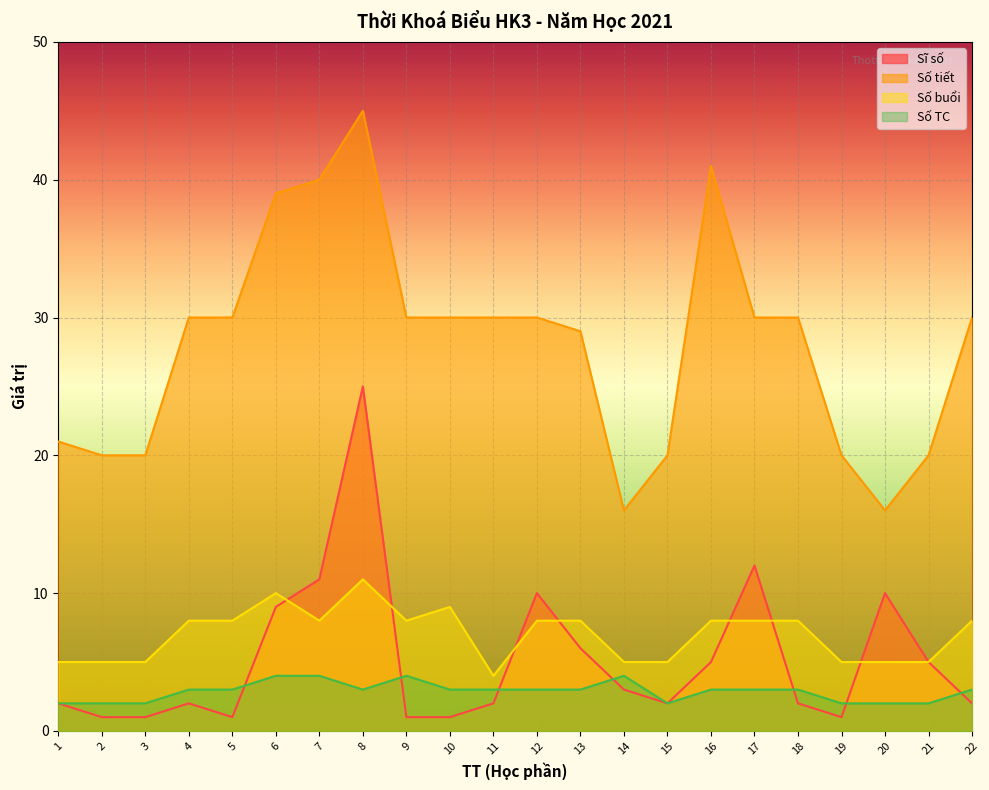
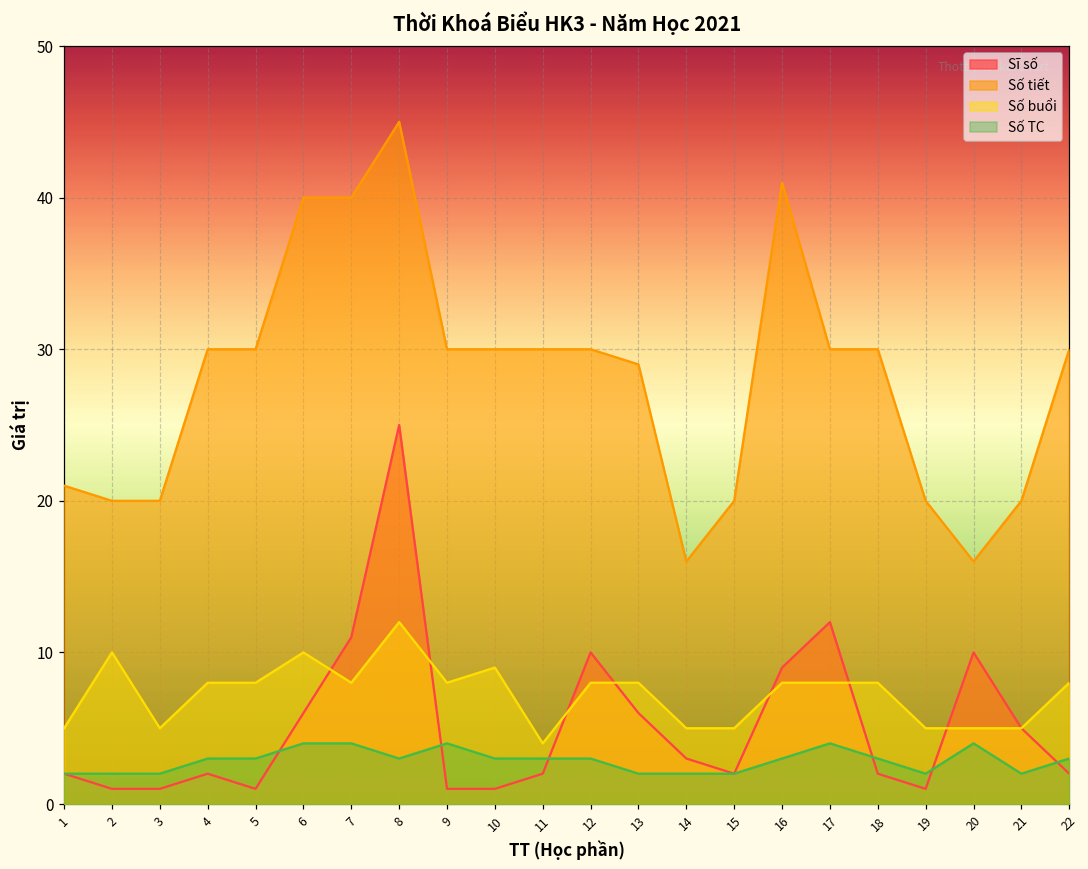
Số buổi, 2: 5 -> 10
Sĩ số, 6: 9 -> 6
Số tiết, 6: 39 -> 40
Số buổi, 8: 11 -> 12
Số TC, 13: 3 -> 2
Số TC, 14: 4 -> 2
Sĩ số, 16: 5 -> 9
Số TC, 17: 3 -> 4
Số TC, 20: 2 -> 4
